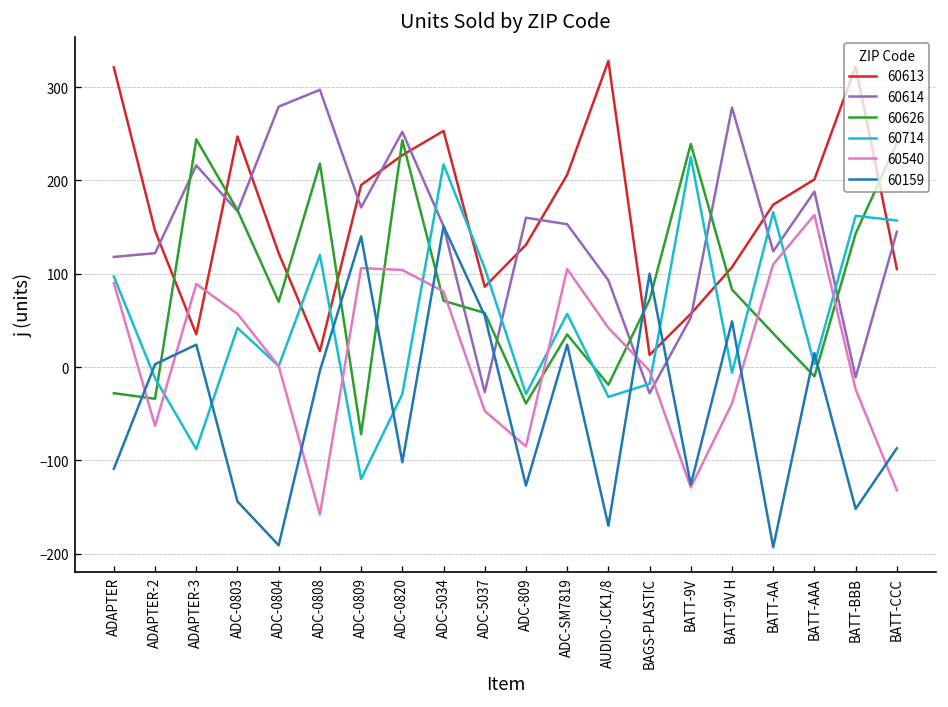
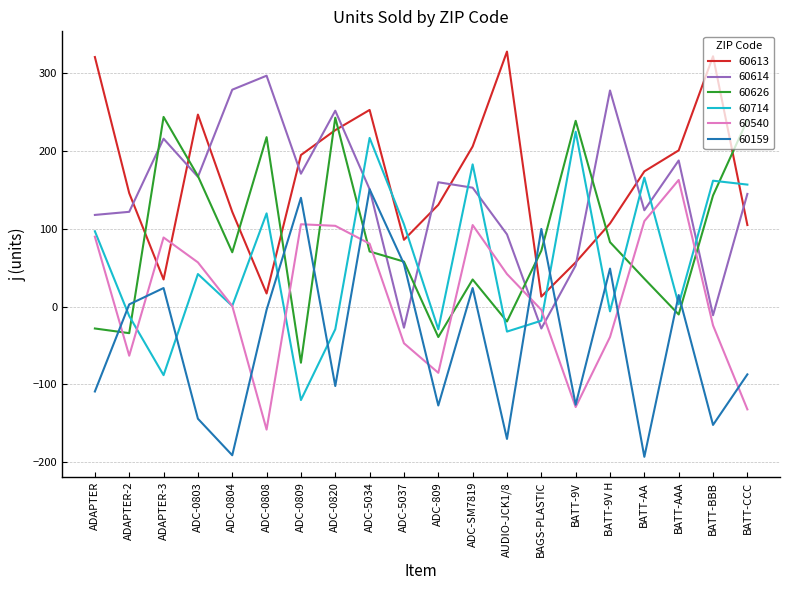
60714, ADC-SM7819: 60 -> 180
